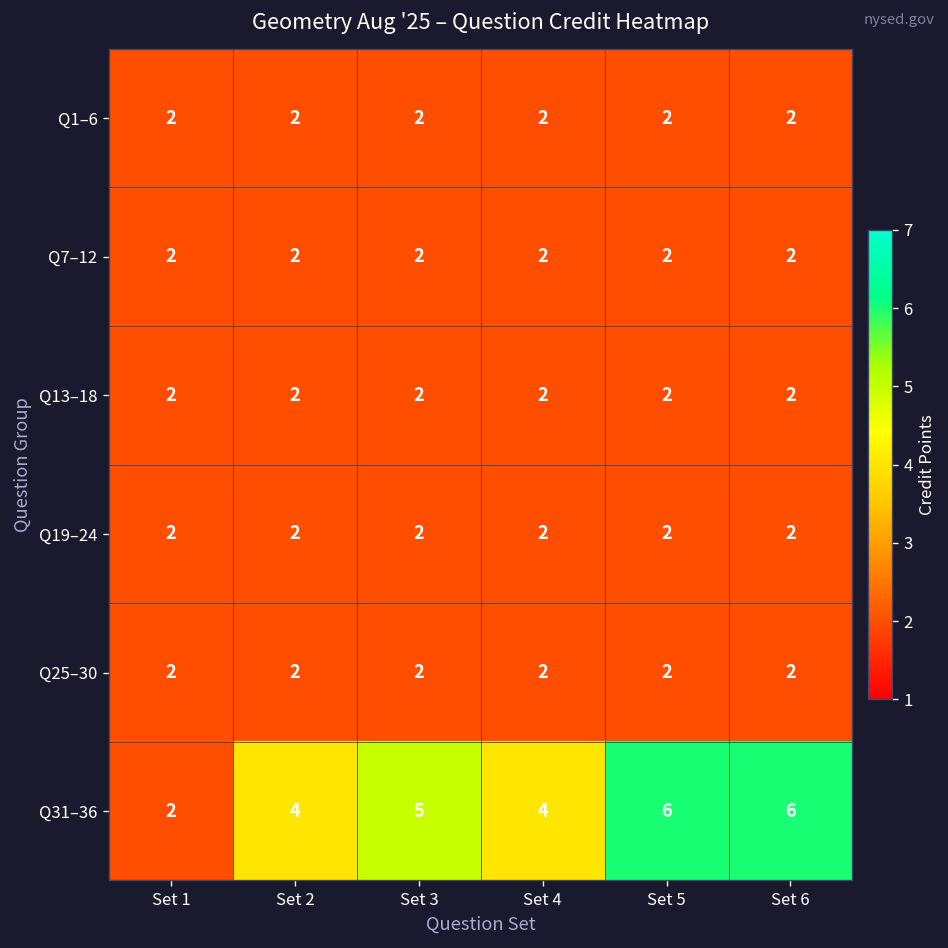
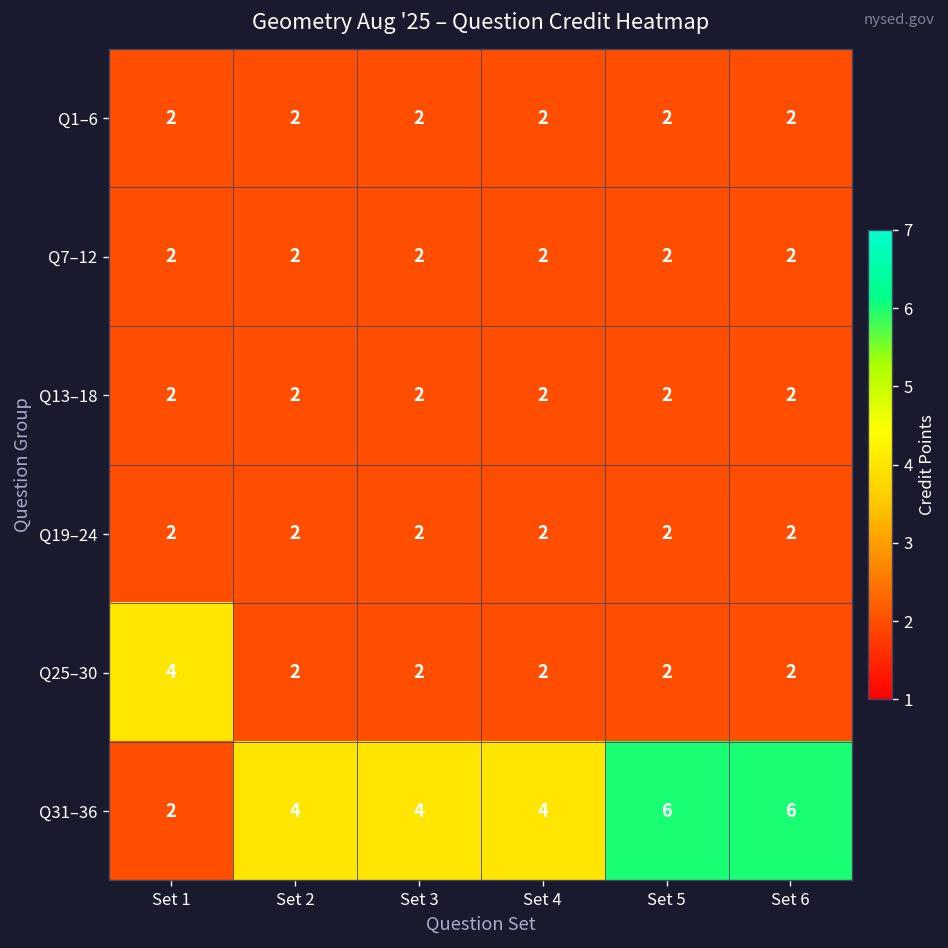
Q25–30, Set 1: 2 -> 4
Q31–36, Set 3: 5 -> 4
